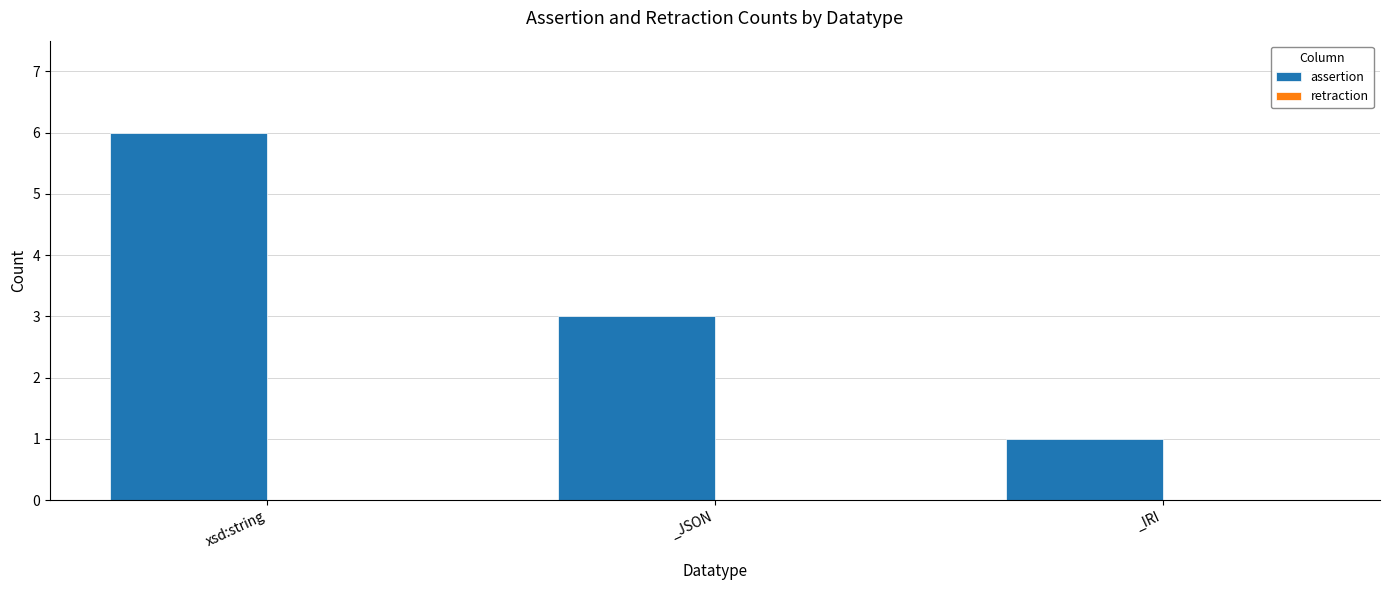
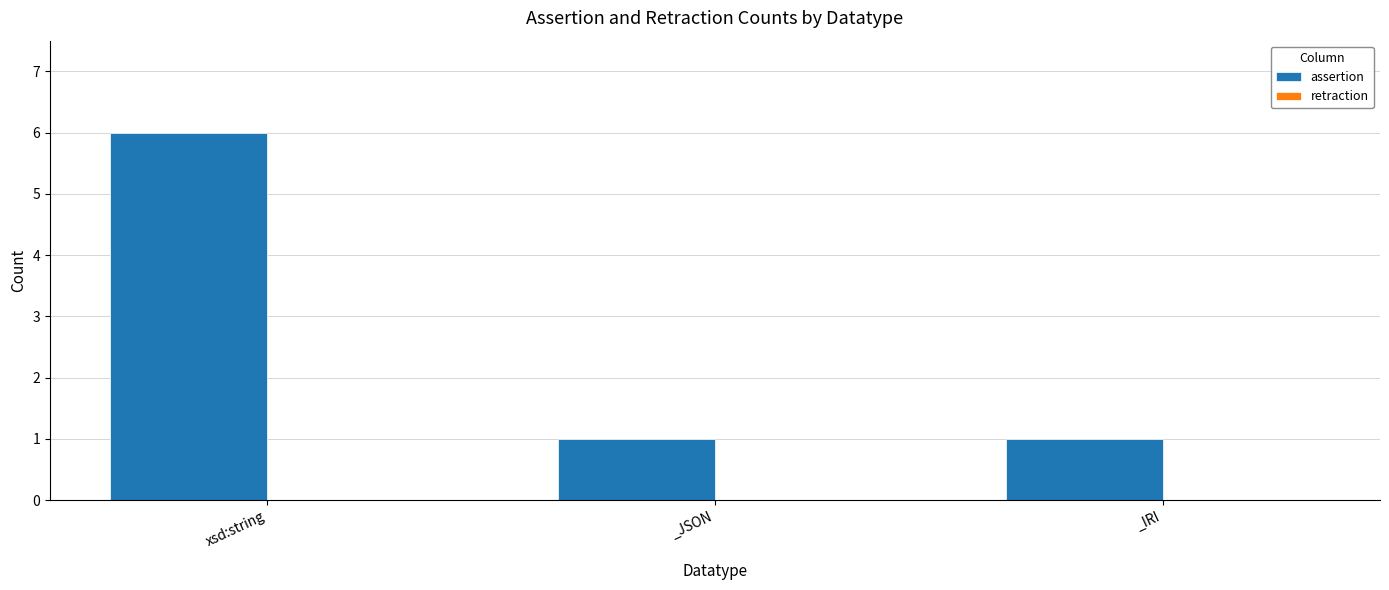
assertion, _JSON: 3 -> 1
